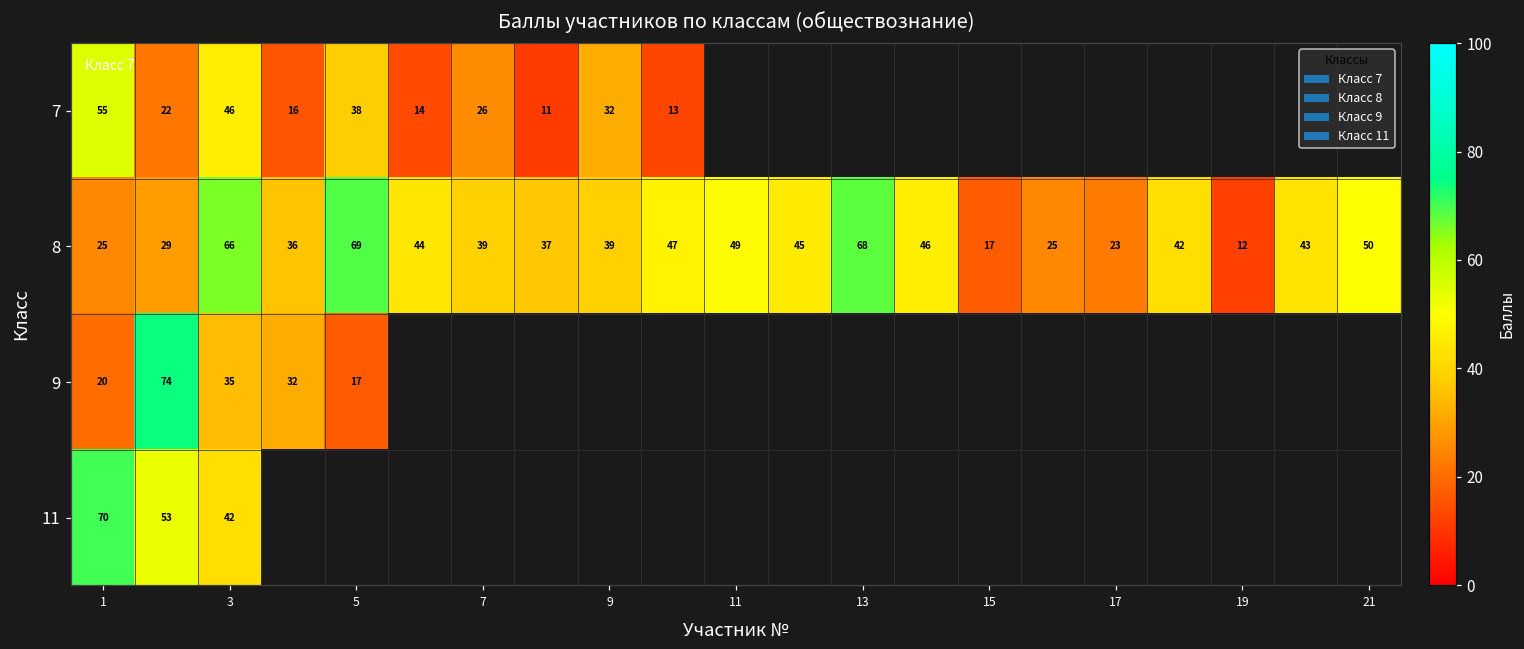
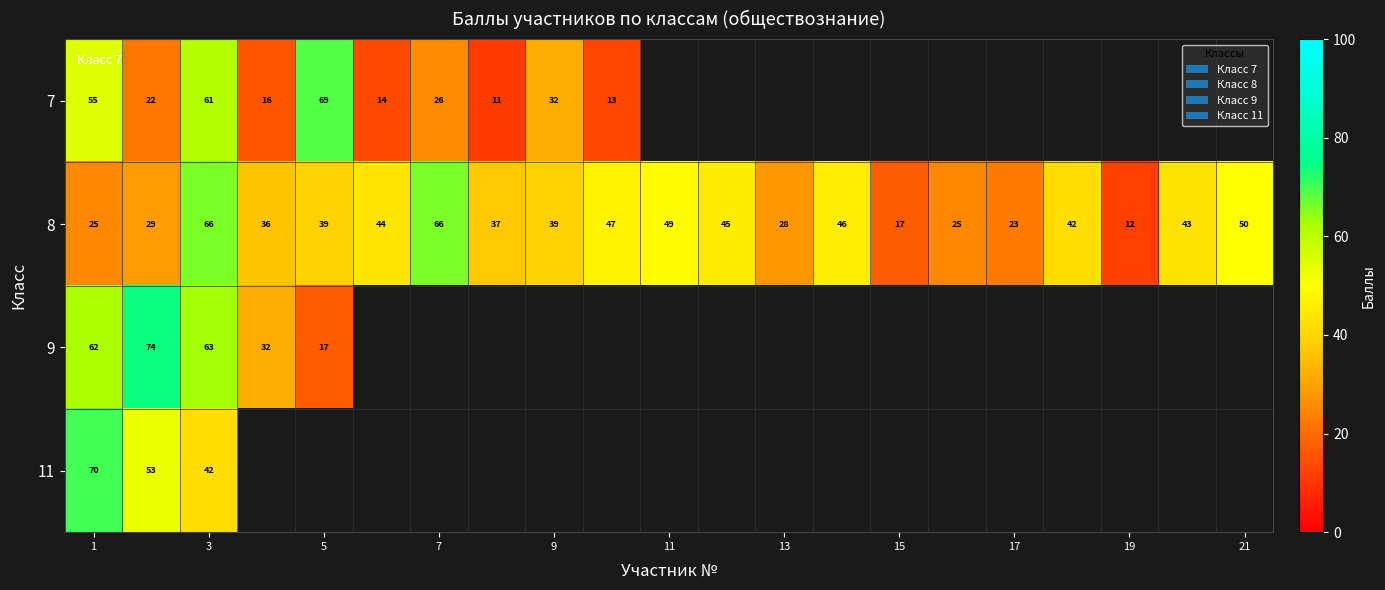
7, 3: 46 -> 61
7, 5: 38 -> 69
8, 5: 69 -> 39
8, 7: 39 -> 66
8, 13: 68 -> 28
9, 1: 20 -> 62
9, 3: 35 -> 63
